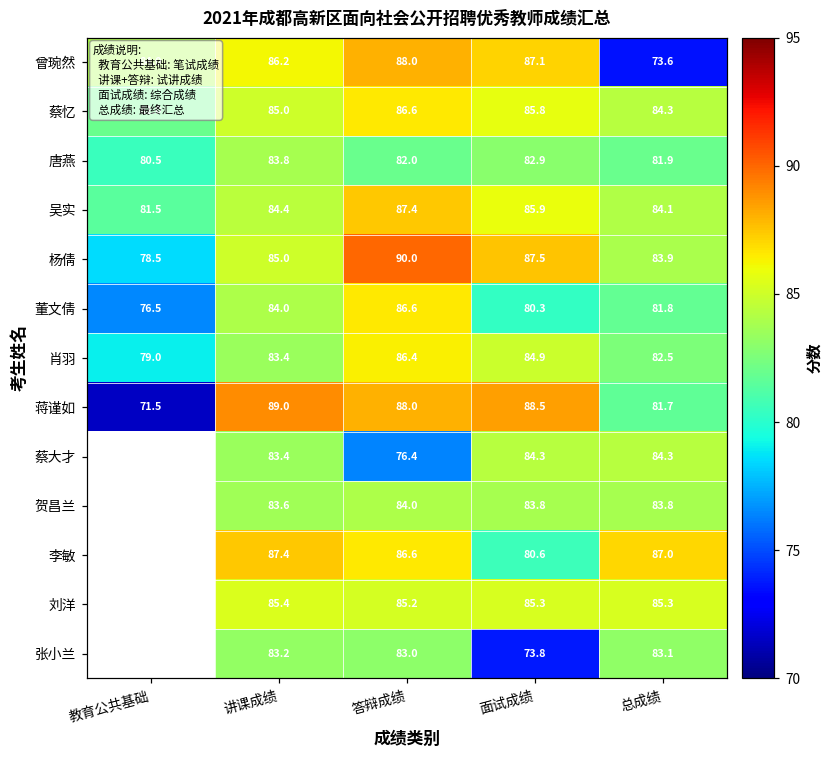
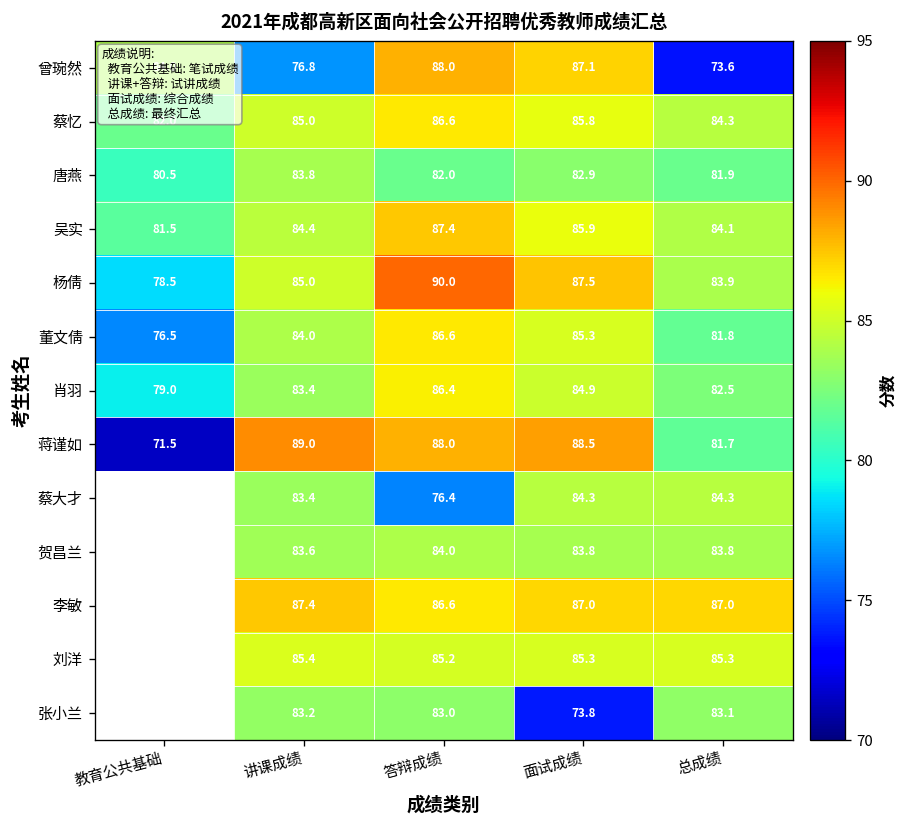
曾琬然, 讲课成绩: 86.2 -> 76.8
董文倩, 面试成绩: 80.3 -> 85.3
李敏, 面试成绩: 80.6 -> 87.0
